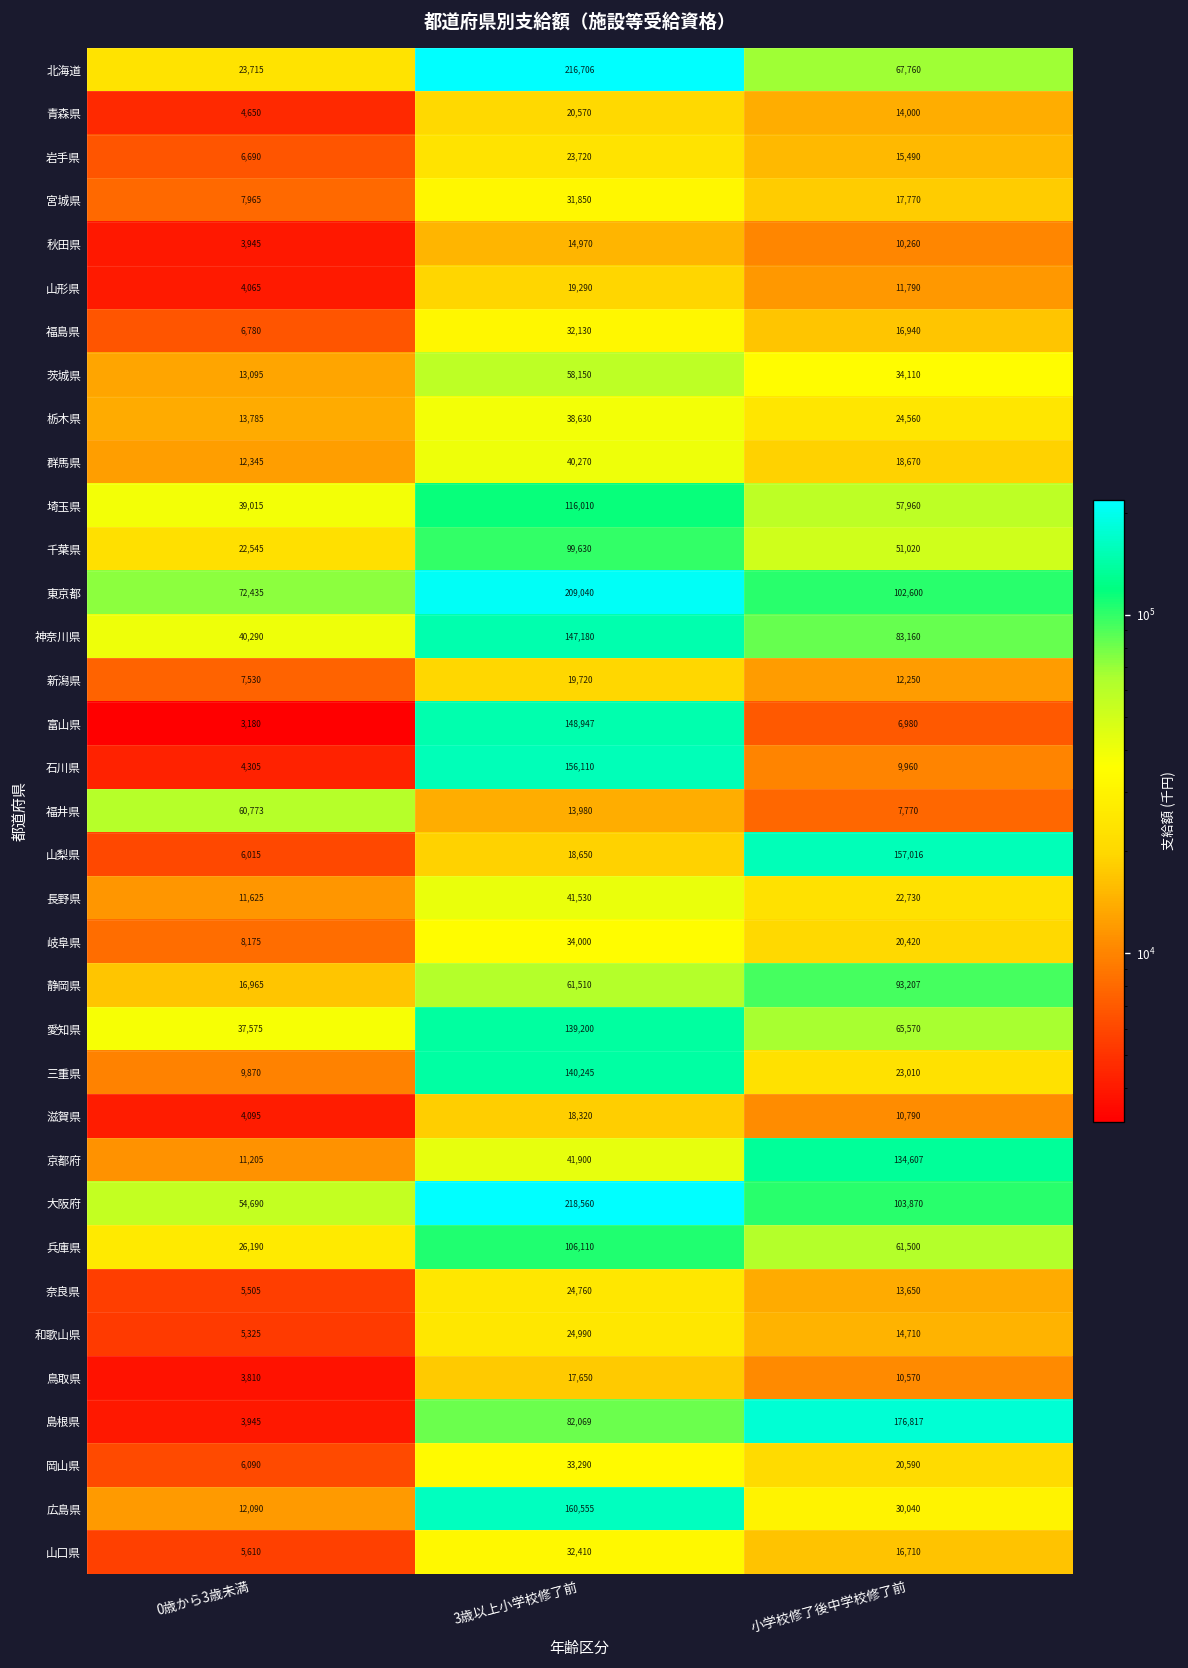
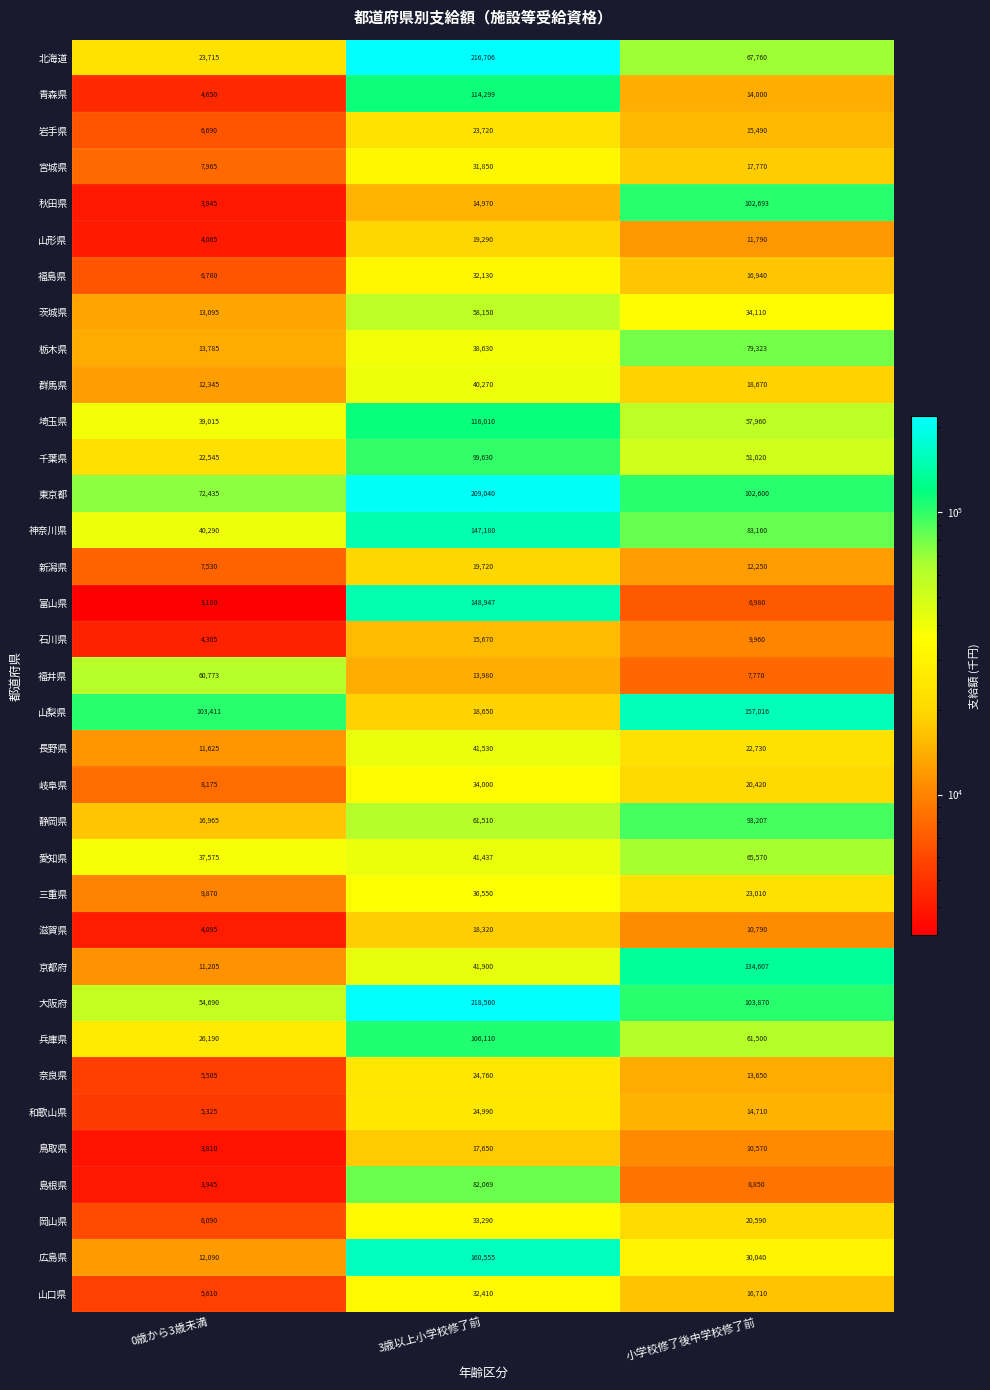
青森県, 3歳以上小学校修了前: 20,570 -> 114,299
秋田県, 小学校修了後中学校修了前: 10,260 -> 102,693
栃木県, 小学校修了後中学校修了前: 24,560 -> 79,323
石川県, 3歳以上小学校修了前: 156,110 -> 15,670
山梨県, 0歳から3歳未満: 6,015 -> 103,411
愛知県, 3歳以上小学校修了前: 139,200 -> 41,437
三重県, 3歳以上小学校修了前: 140,245 -> 36,550
島根県, 小学校修了後中学校修了前: 176,817 -> 8,850
